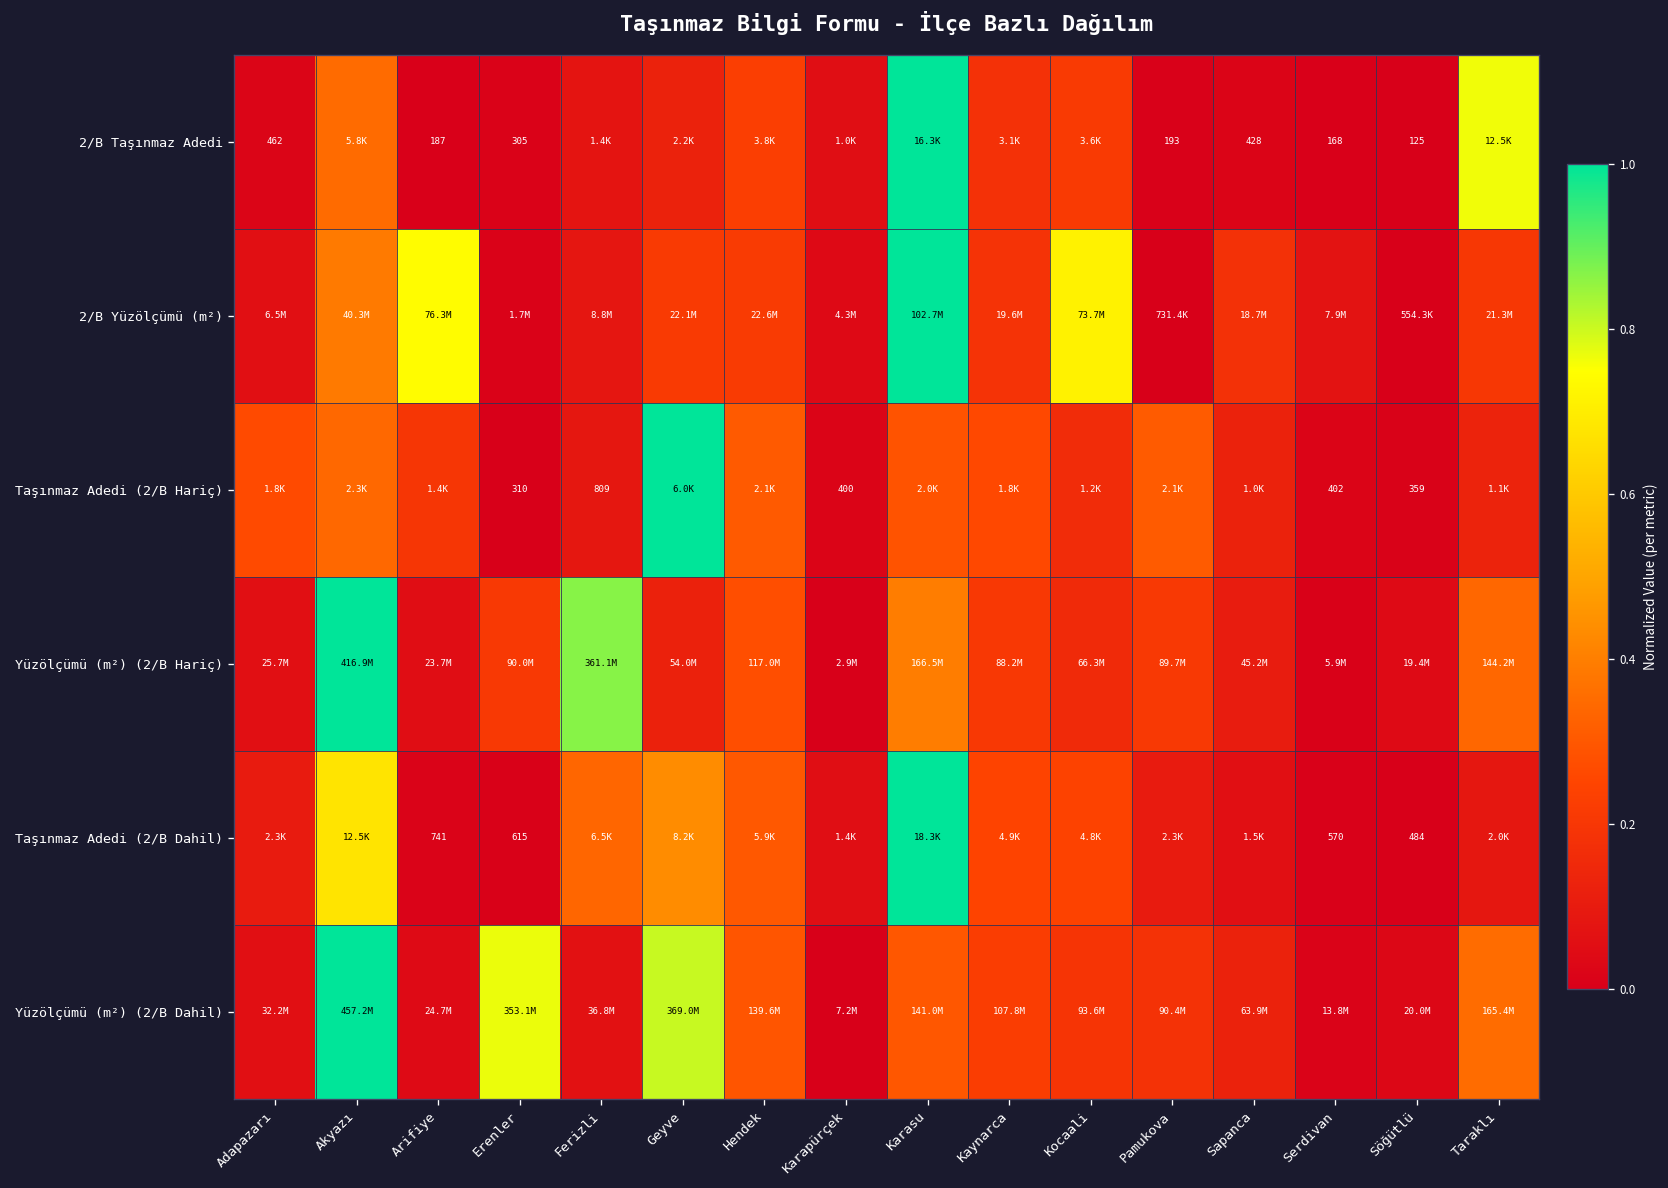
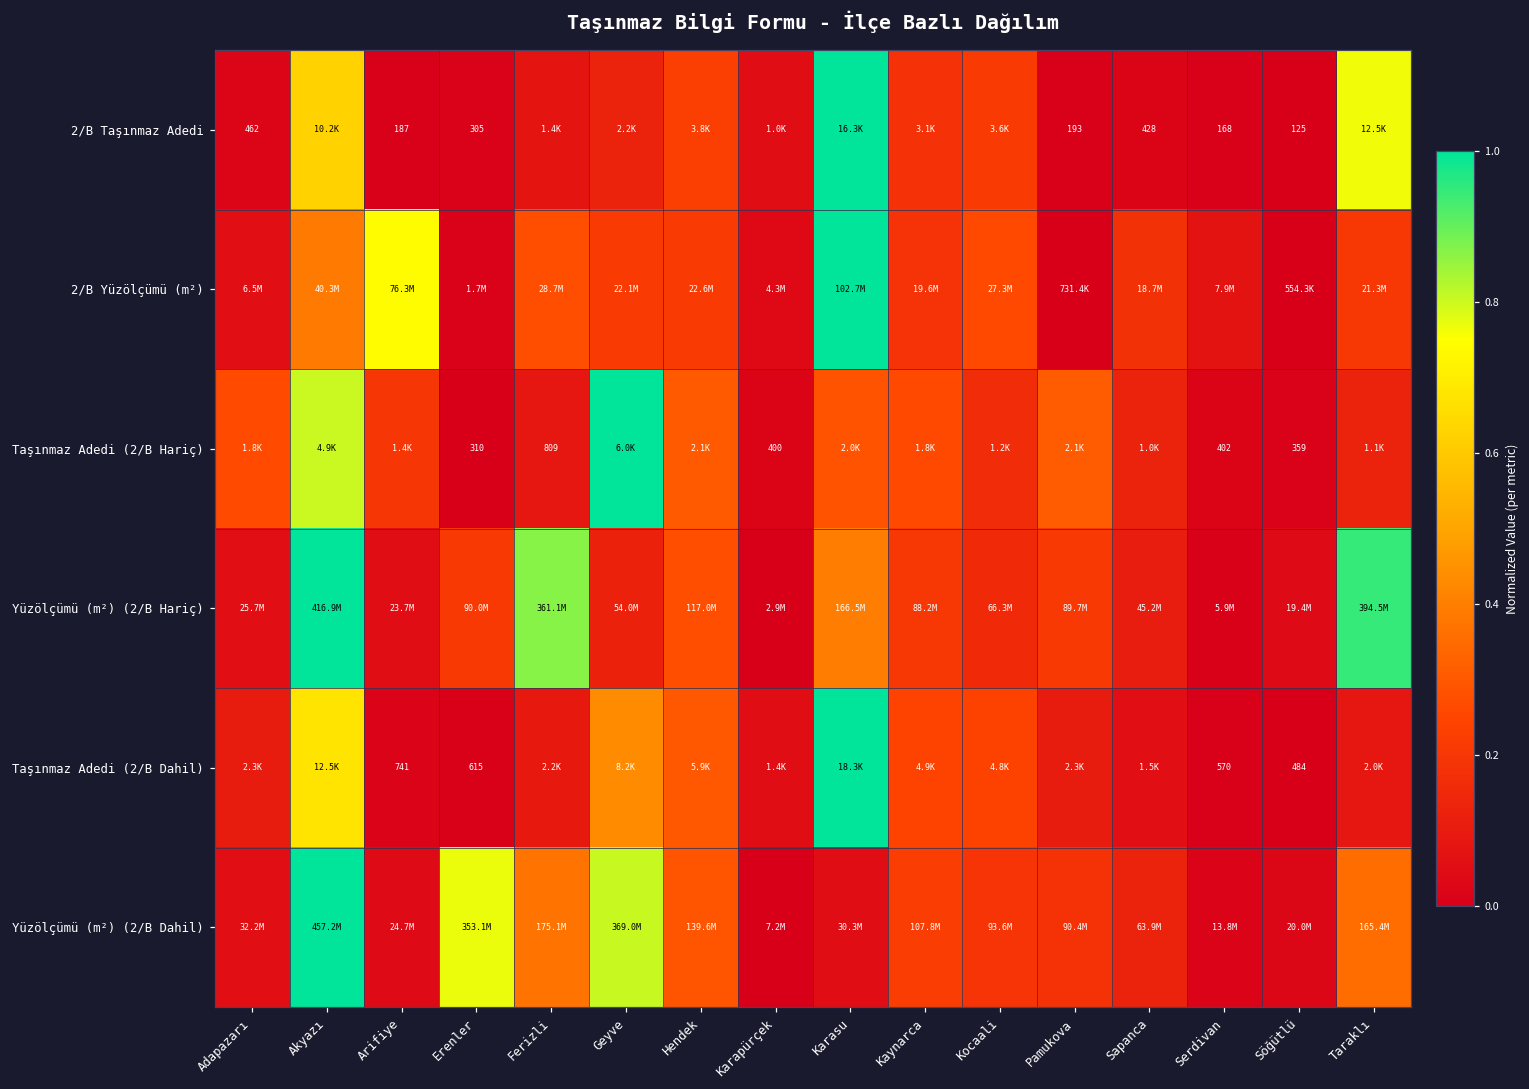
2/B Taşınmaz Adedi, Akyazı: 5.8K -> 10.2K
2/B Yüzölçümü (m²), Ferizli: 8.8M -> 28.7M
2/B Yüzölçümü (m²), Kocaali: 73.7M -> 27.3M
Taşınmaz Adedi (2/B Hariç), Akyazı: 2.3K -> 4.9K
Yüzölçümü (m²) (2/B Hariç), Taraklı: 144.2M -> 394.5M
Taşınmaz Adedi (2/B Dahil), Ferizli: 6.5K -> 2.2K
Yüzölçümü (m²) (2/B Dahil), Ferizli: 36.8M -> 175.1M
Yüzölçümü (m²) (2/B Dahil), Karasu: 141.0M -> 30.3M
